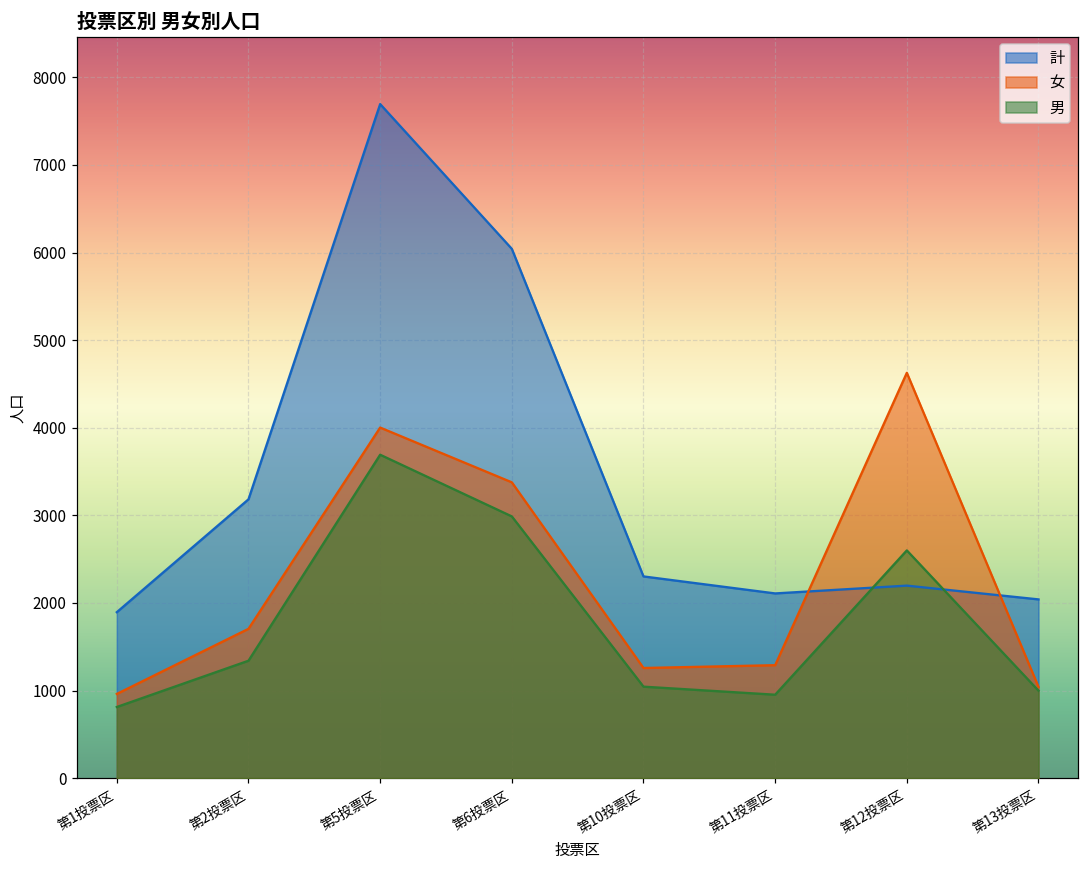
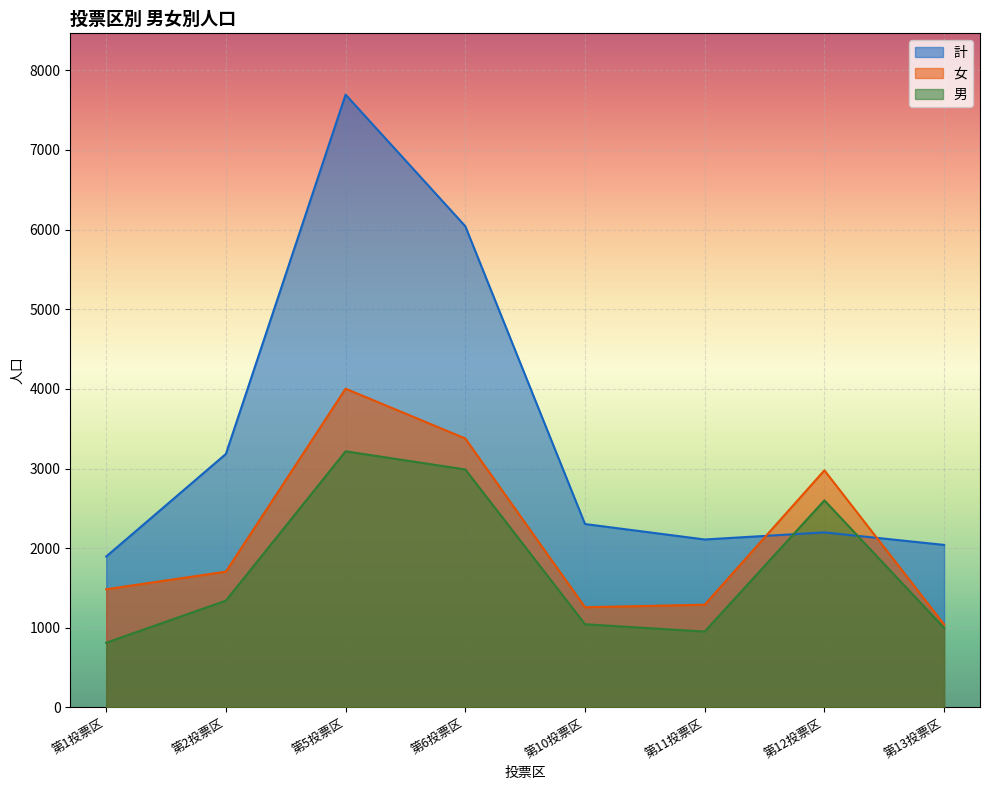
女, 第1投票区: 1000 -> 1500
男, 第5投票区: 3700 -> 3200
女, 第12投票区: 4600 -> 3000
